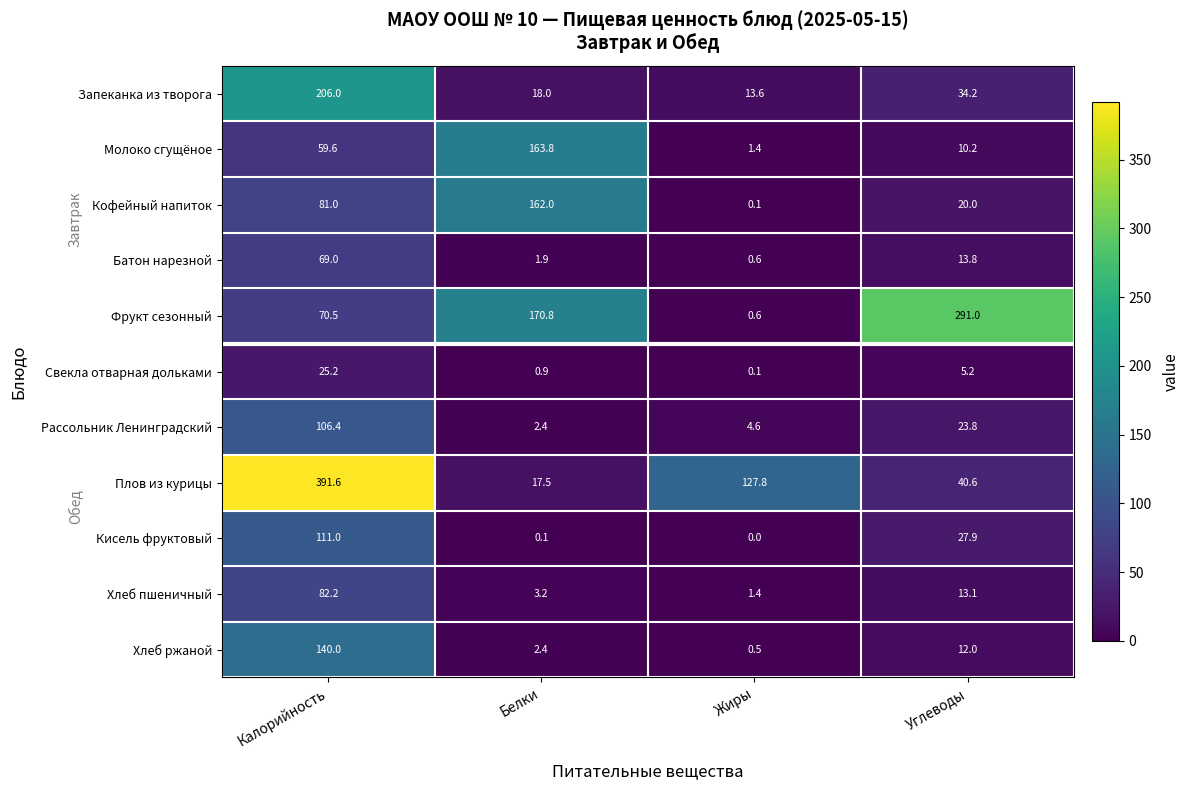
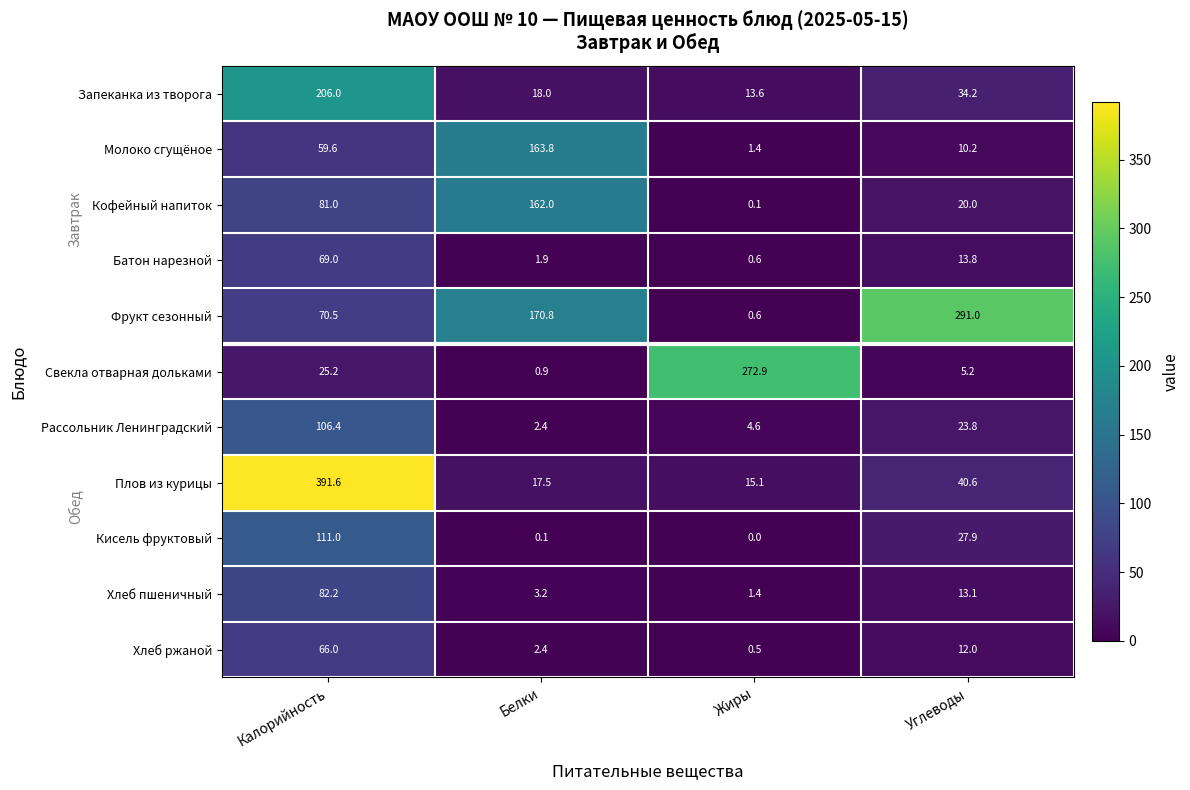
Свекла отварная дольками, Жиры: 0.1 -> 272.9
Плов из курицы, Жиры: 127.8 -> 15.1
Хлеб ржаной, Калорийность: 140.0 -> 66.0
